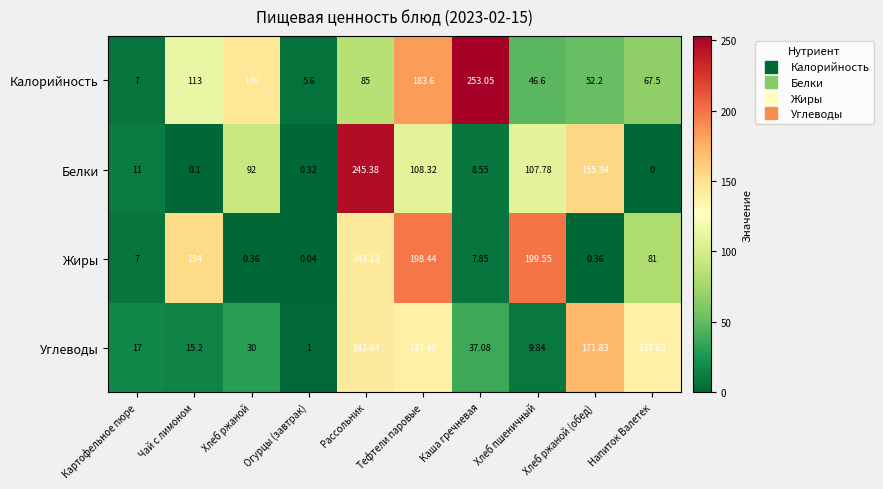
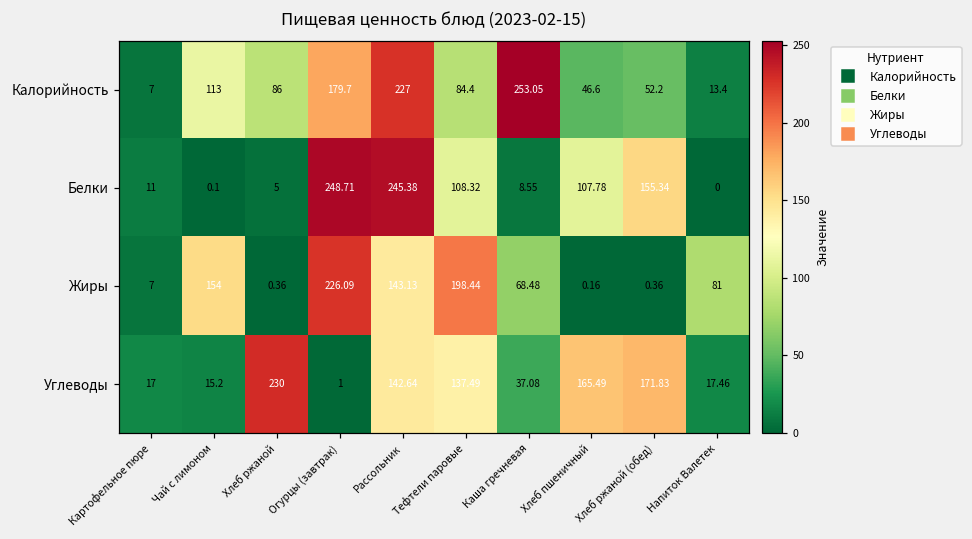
Калорийность, Хлеб ржаной: 146 -> 86
Калорийность, Огурцы (завтрак): 5.6 -> 179.7
Калорийность, Рассольник: 85 -> 227
Калорийность, Тефтели паровые: 183.6 -> 84.4
Калорийность, Напиток Валетек: 67.5 -> 13.4
Белки, Хлеб ржаной: 92 -> 5
Белки, Огурцы (завтрак): 0.32 -> 248.71
Жиры, Огурцы (завтрак): 0.04 -> 226.09
Жиры, Каша гречневая: 7.85 -> 68.48
Жиры, Хлеб пшеничный: 199.55 -> 0.16
Углеводы, Хлеб ржаной: 30 -> 230
Углеводы, Хлеб пшеничный: 9.84 -> 165.49
Углеводы, Напиток Валетек: 137.63 -> 17.46
